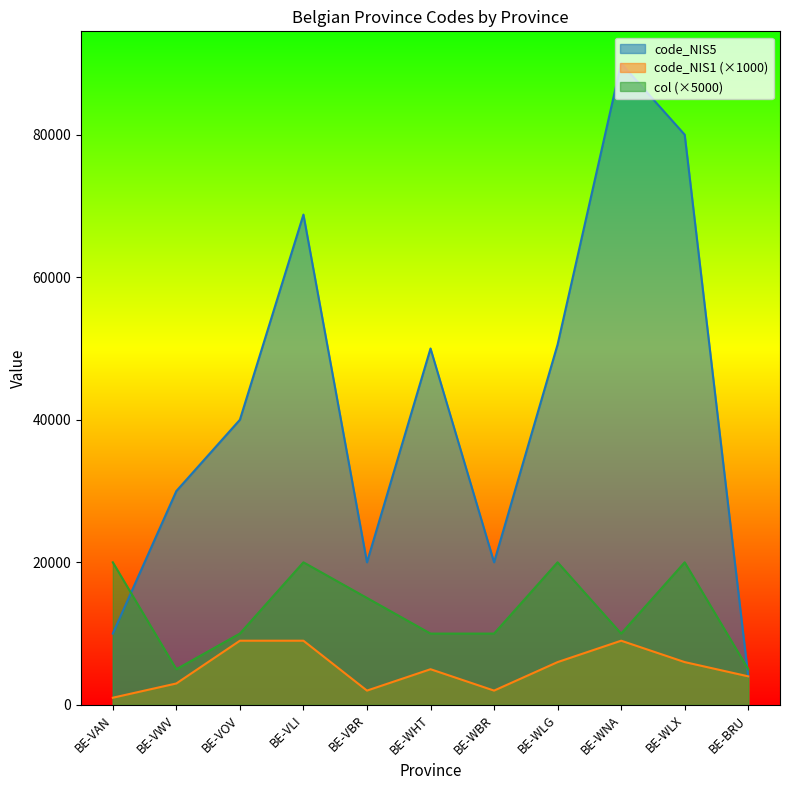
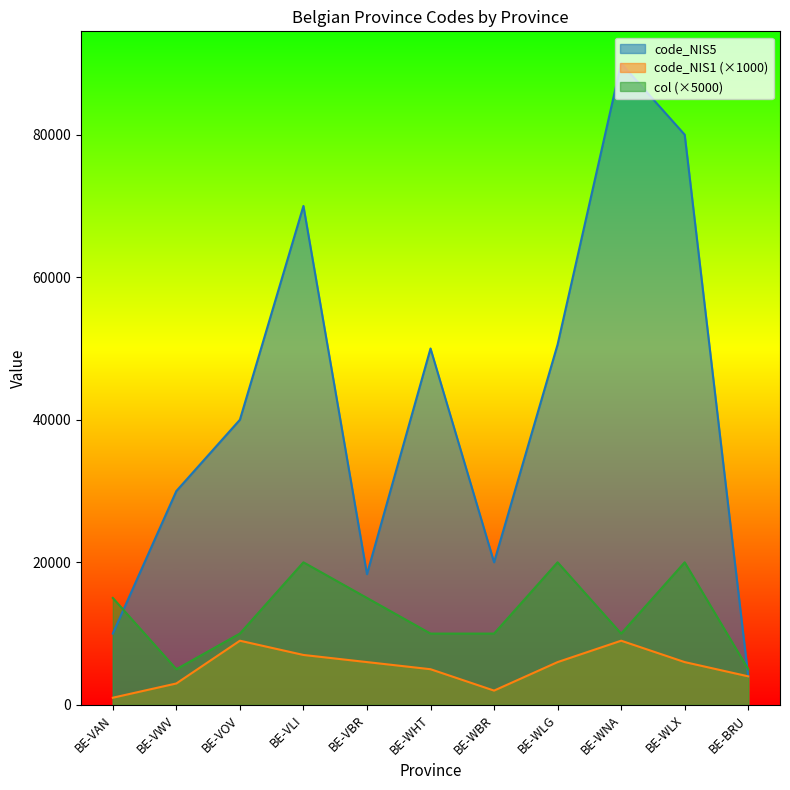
col (×5000), BE-VAN: 20000 -> 15000
code_NIS5, BE-VLI: 69000 -> 70000
code_NIS1 (×1000), BE-VLI: 9000 -> 7000
code_NIS5, BE-VBR: 20000 -> 18000
code_NIS1 (×1000), BE-VBR: 2000 -> 6000
